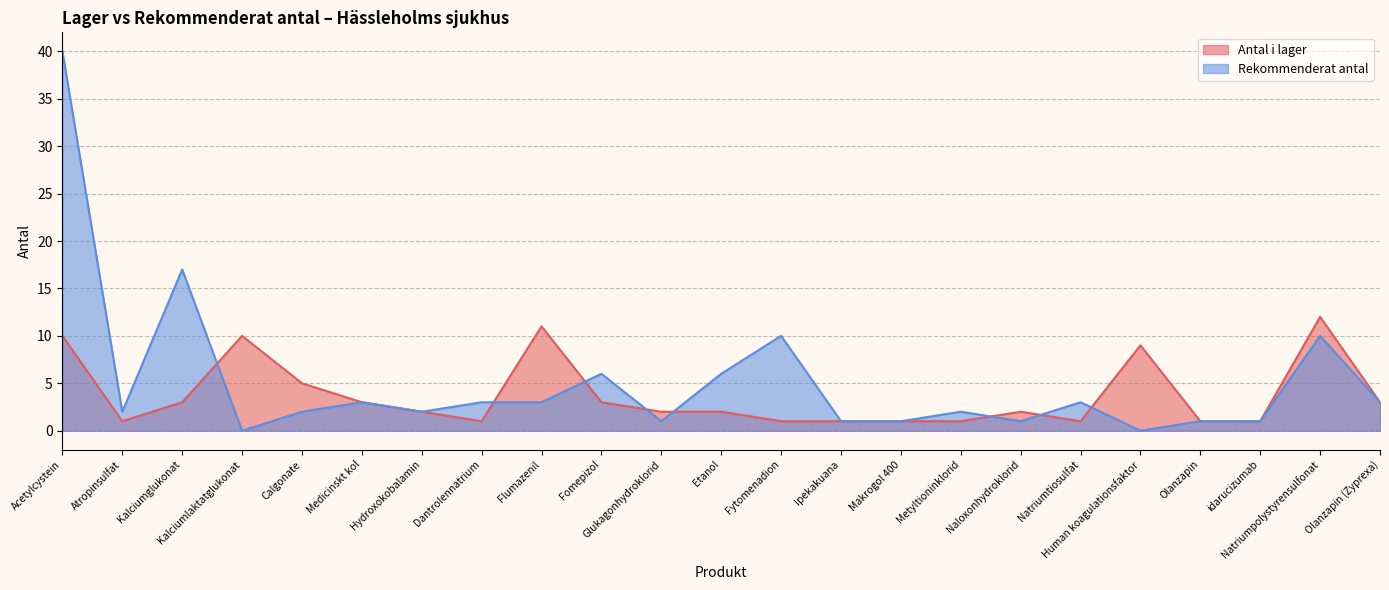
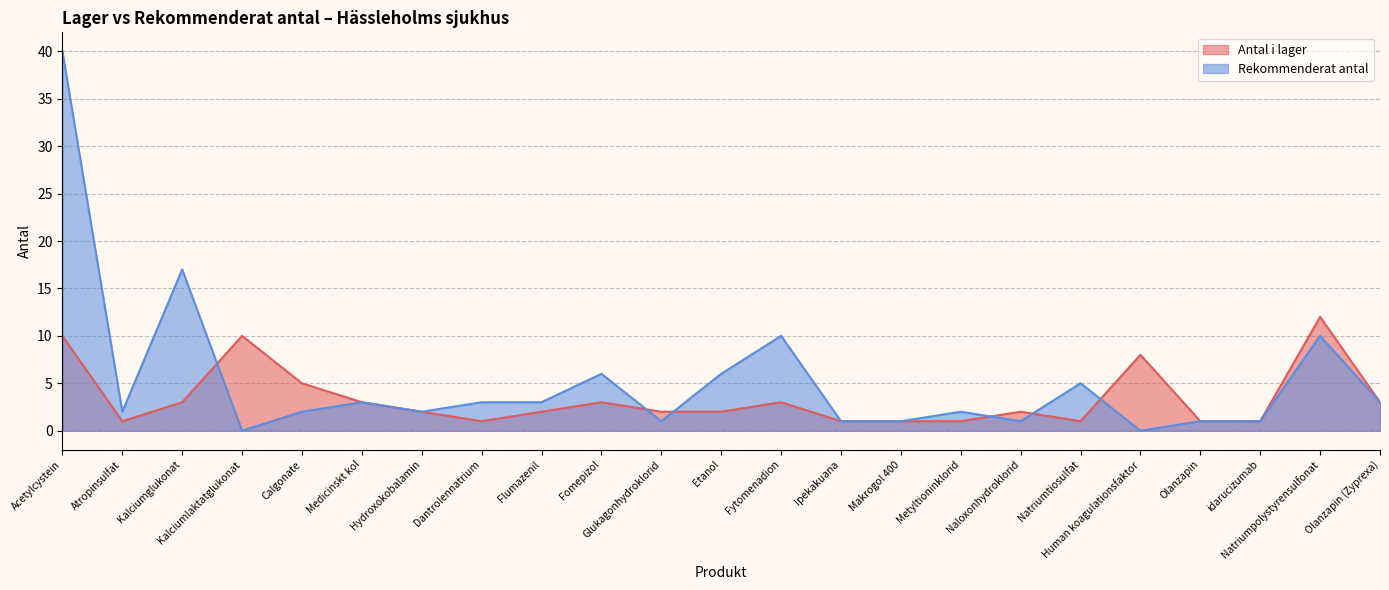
Antal i lager, Flumazenil: 11 -> 2
Antal i lager, Fytomenadion: 1 -> 3
Rekommenderat antal, Natriumtiosulfat: 3 -> 5
Antal i lager, Human koagulationsfaktor: 9 -> 8
